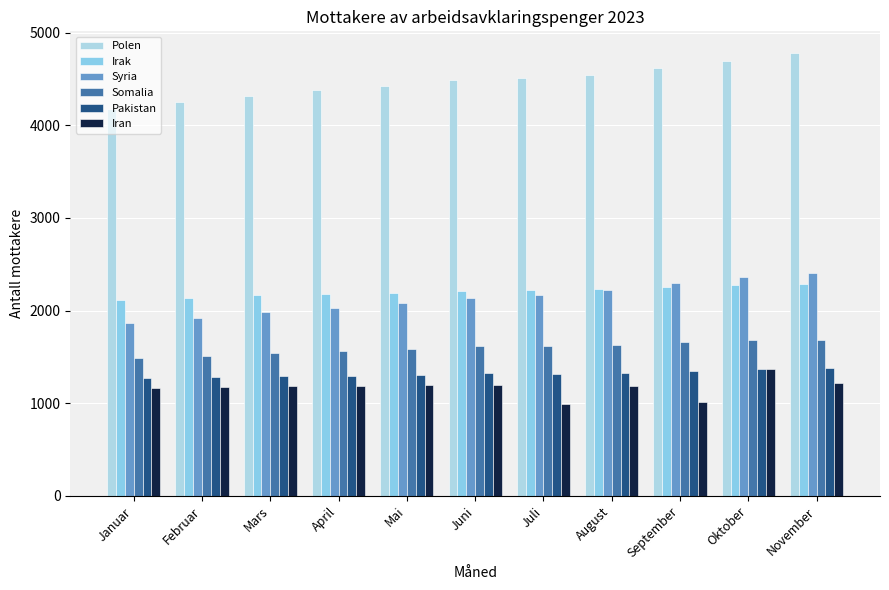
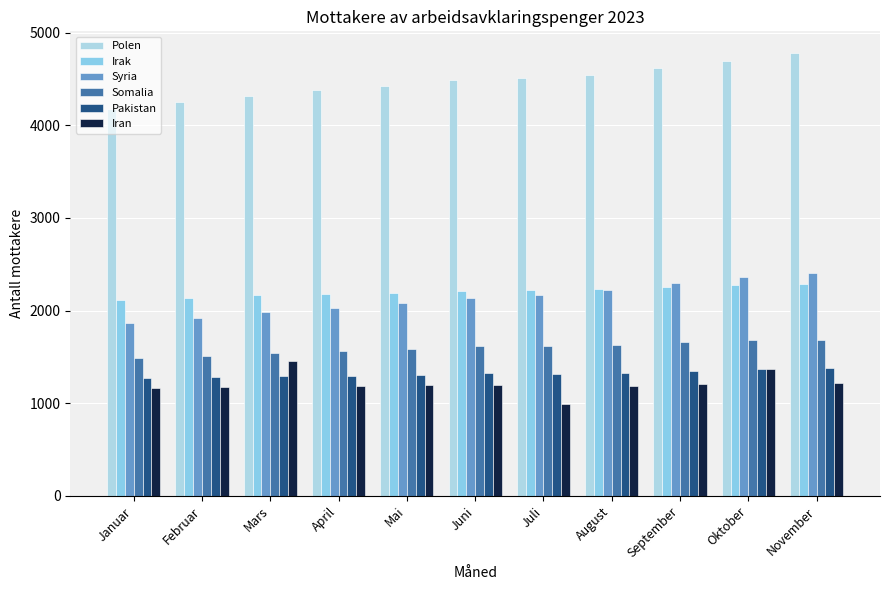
Iran, Mars: 1200 -> 1500
Iran, September: 1000 -> 1200
